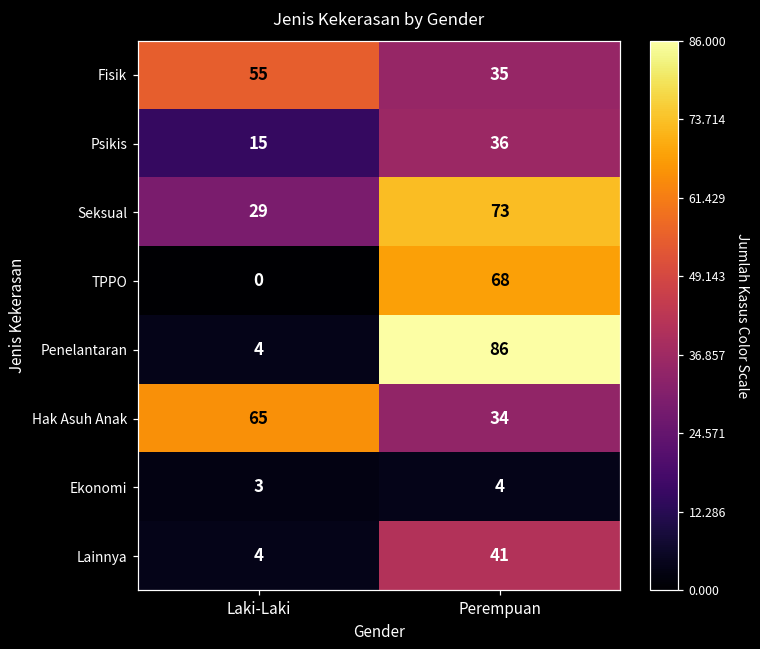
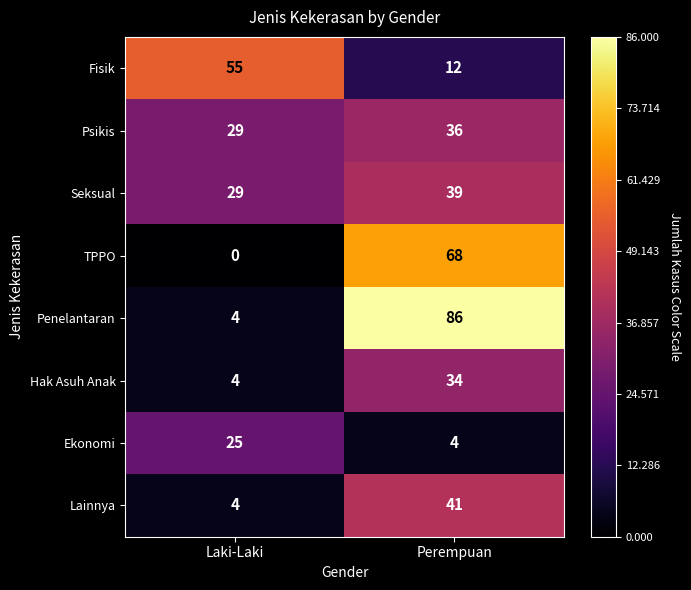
Fisik, Perempuan: 35 -> 12
Psikis, Laki-Laki: 15 -> 29
Seksual, Perempuan: 73 -> 39
Hak Asuh Anak, Laki-Laki: 65 -> 4
Ekonomi, Laki-Laki: 3 -> 25
